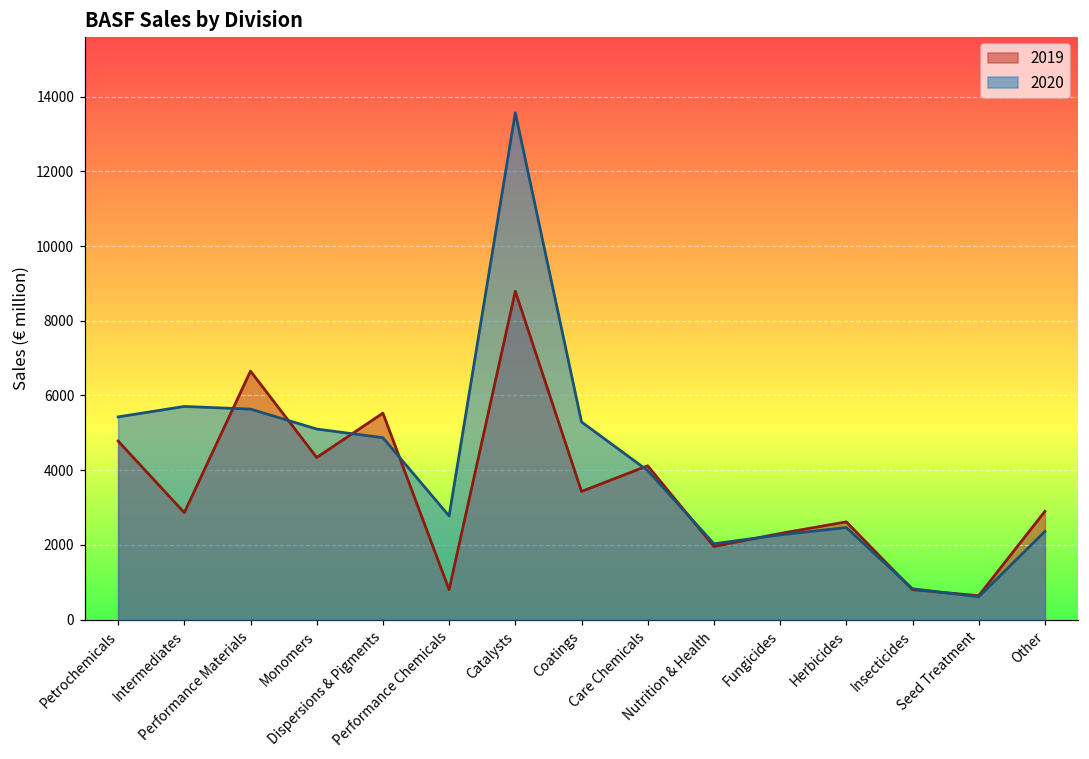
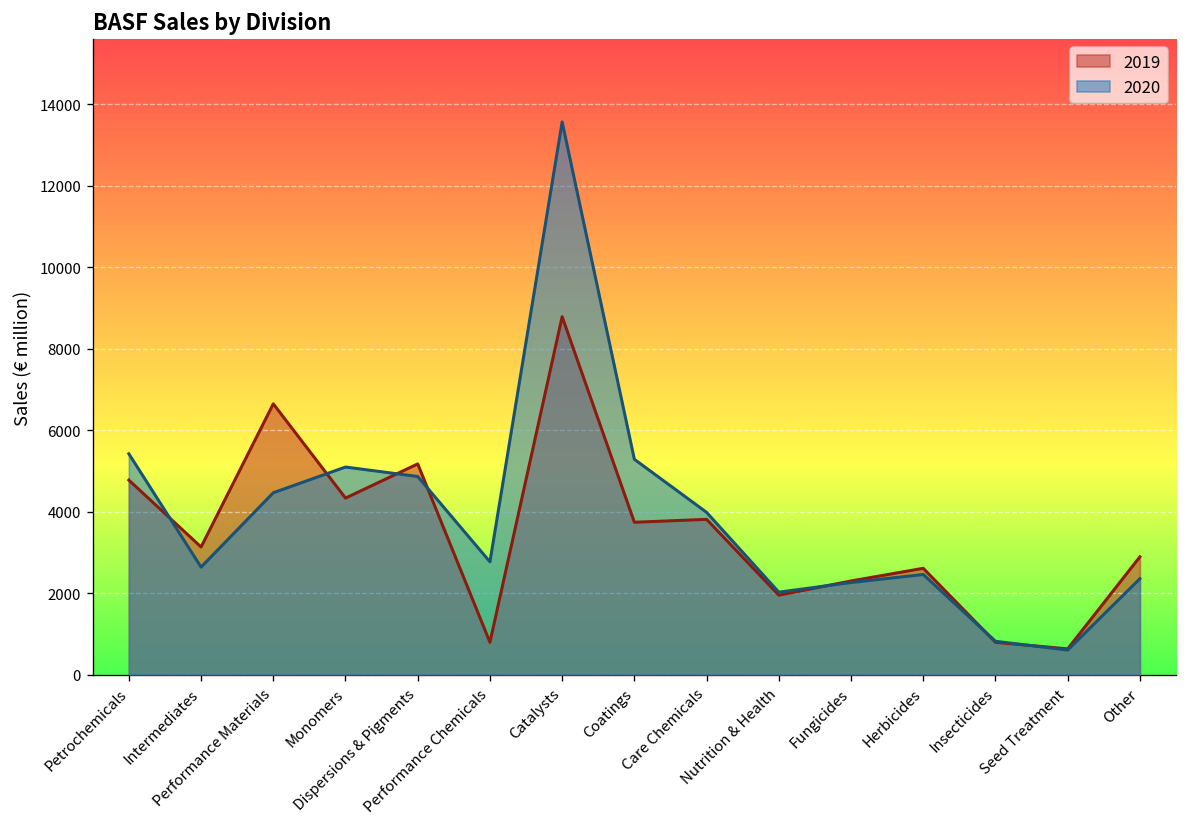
2019, Intermediates: 2900 -> 3100
2020, Intermediates: 5700 -> 2600
2020, Performance Materials: 5600 -> 4500
2019, Dispersions & Pigments: 5500 -> 5200
2019, Coatings: 3400 -> 3700
2019, Care Chemicals: 4100 -> 3800
